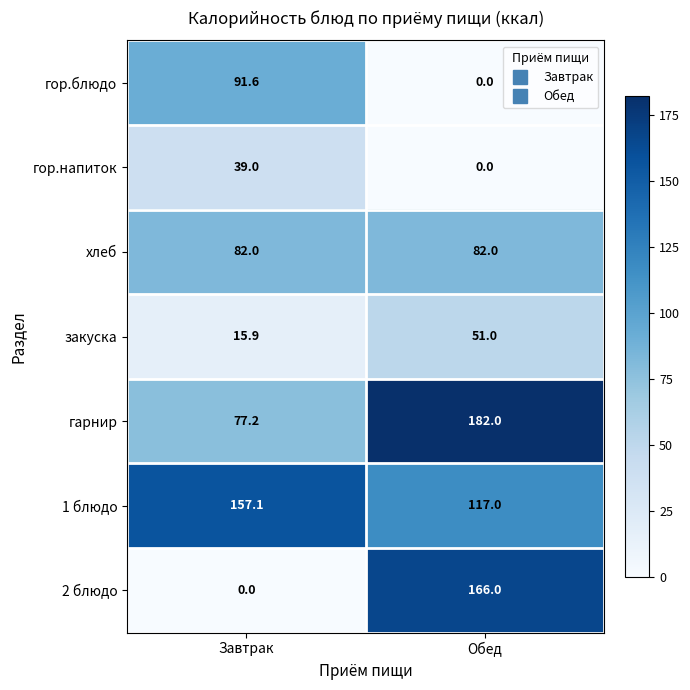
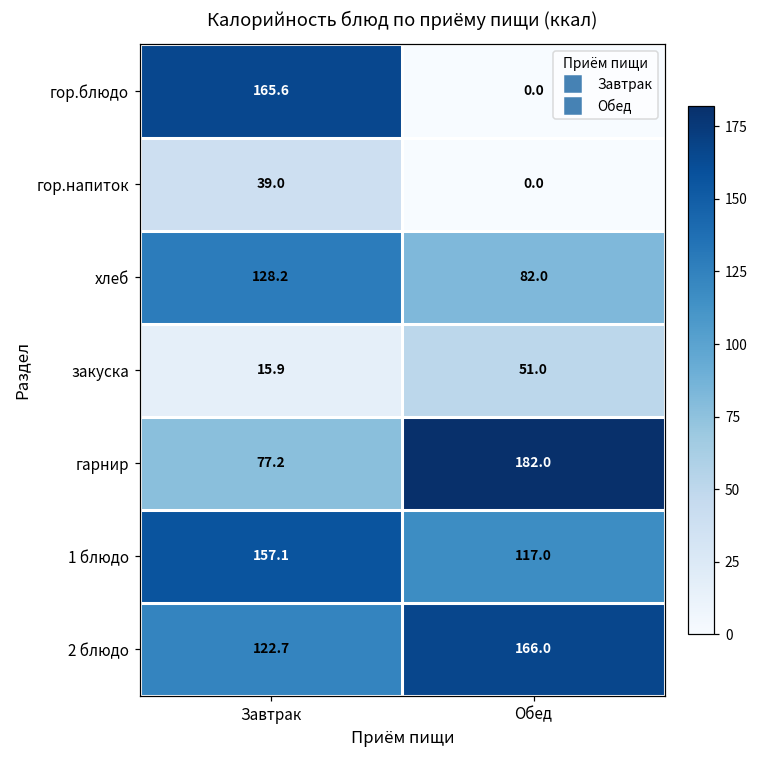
гор.блюдо, Завтрак: 91.6 -> 165.6
хлеб, Завтрак: 82.0 -> 128.2
2 блюдо, Завтрак: 0.0 -> 122.7
